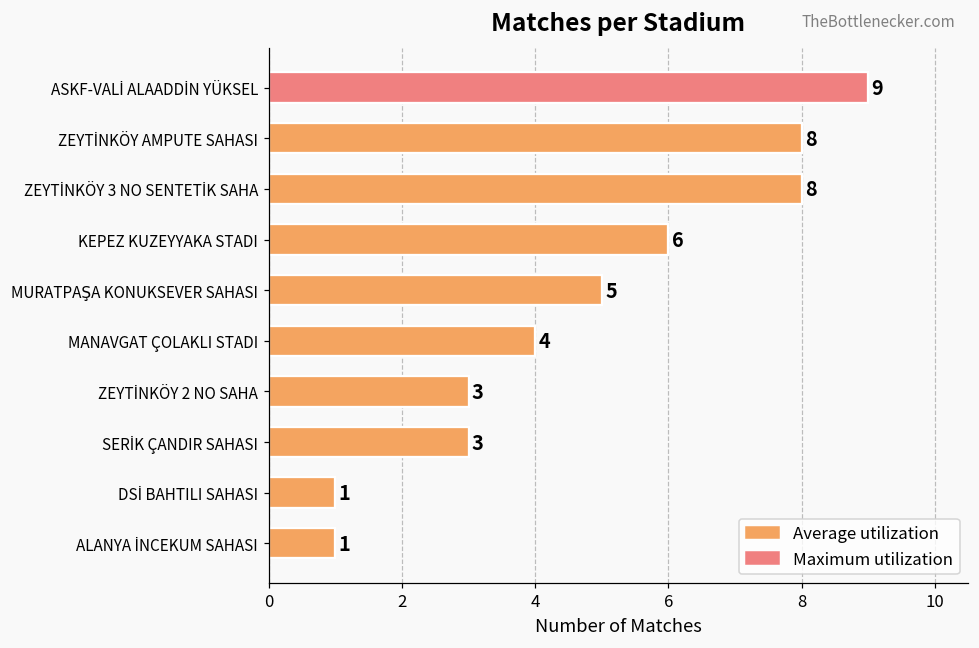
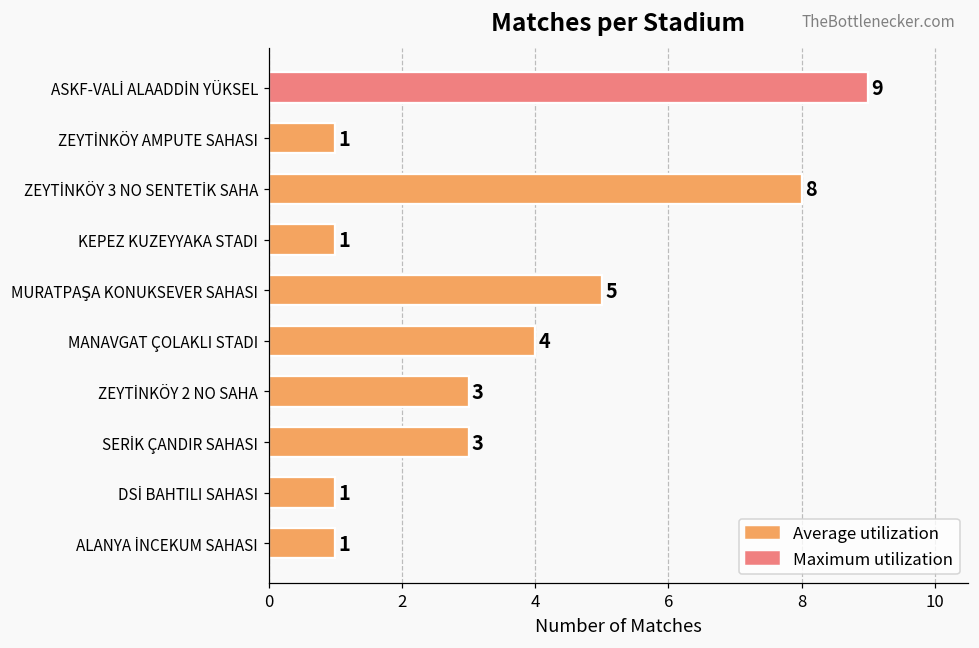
ZEYTİNKÖY AMPUTE SAHASI: 8 -> 1
KEPEZ KUZEYYAKA STADI: 6 -> 1
